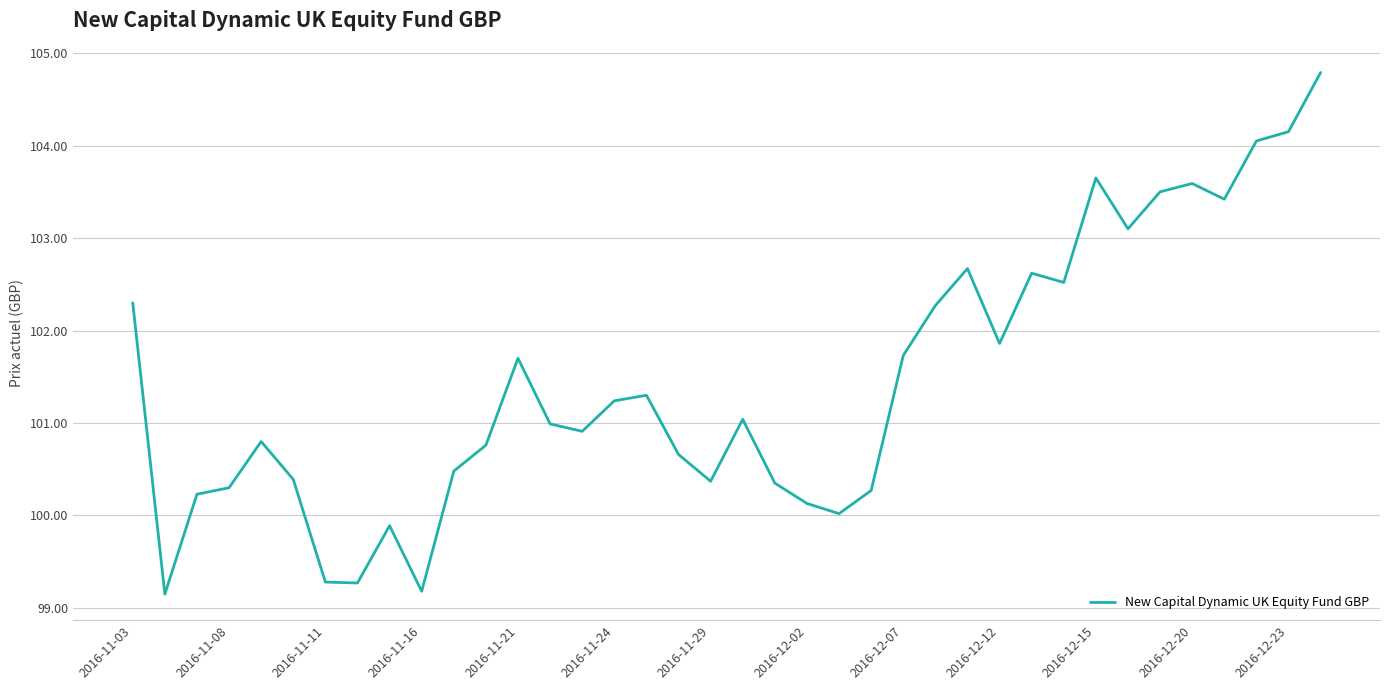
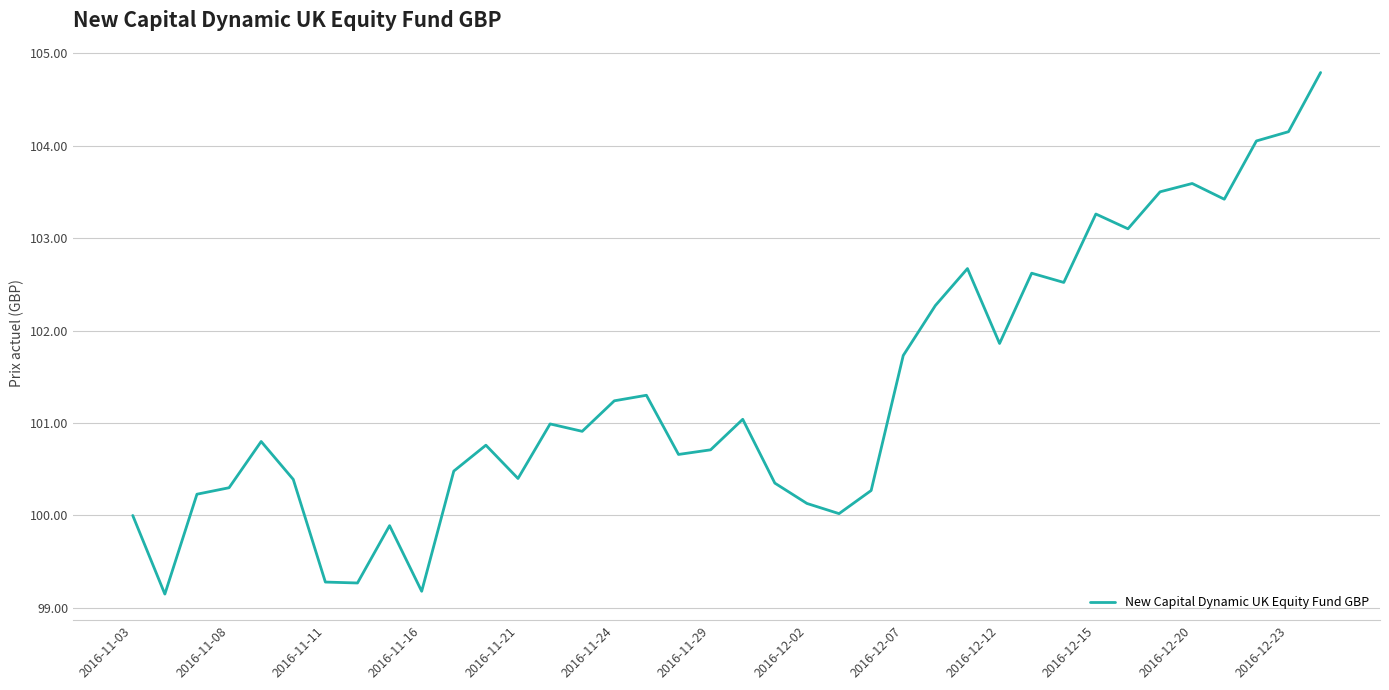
2016-11-03: 102.3 -> 100.0
2016-11-21: 101.7 -> 100.4
2016-11-29: 100.4 -> 100.7
2016-12-15: 103.7 -> 103.3
